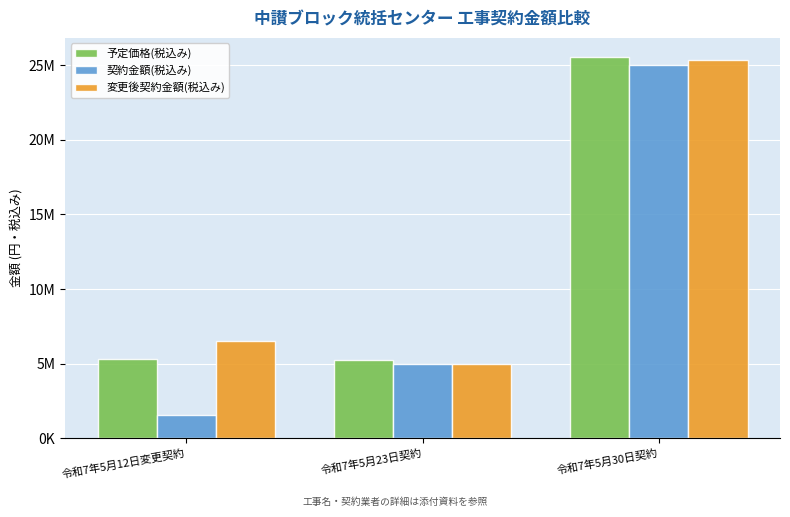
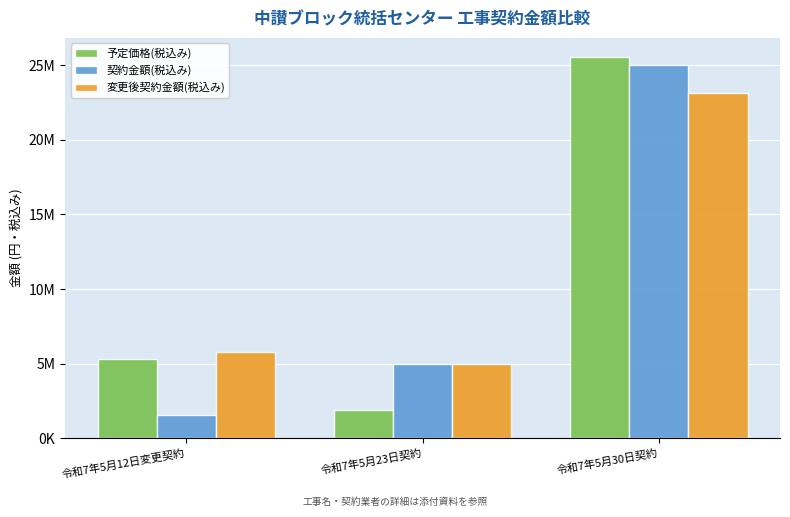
変更後契約金額(税込み), 令和7年5月12日変更契約: 6500000 -> 5800000
予定価格(税込み), 令和7年5月23日契約: 5300000 -> 1900000
変更後契約金額(税込み), 令和7年5月30日契約: 25300000 -> 23100000
